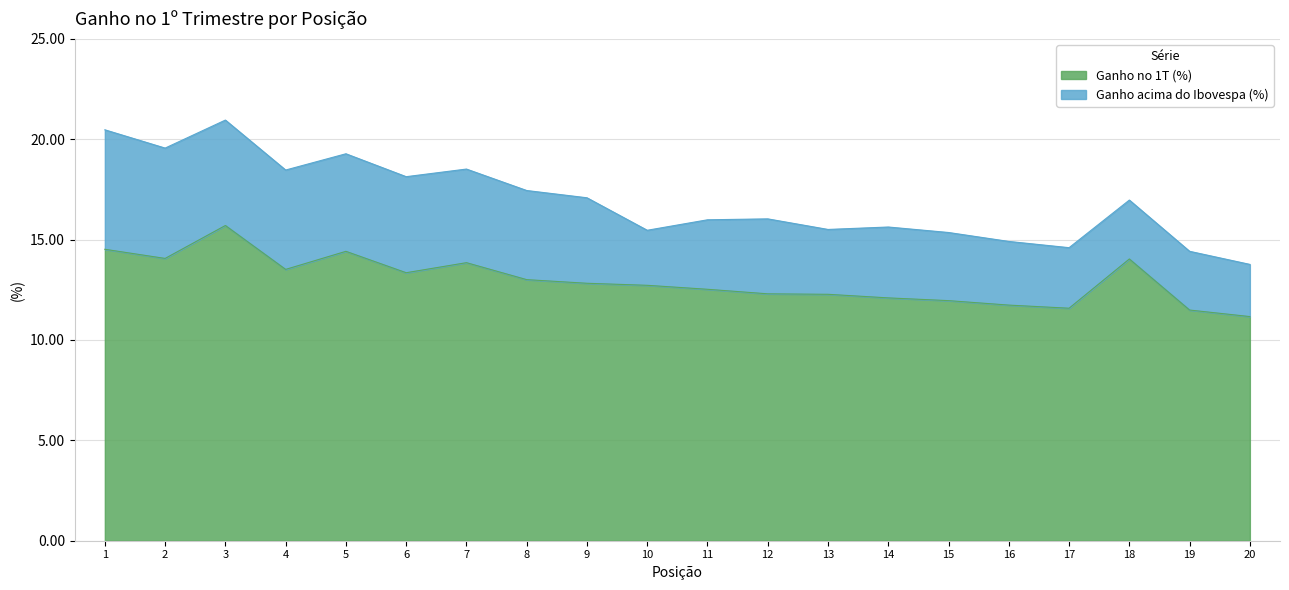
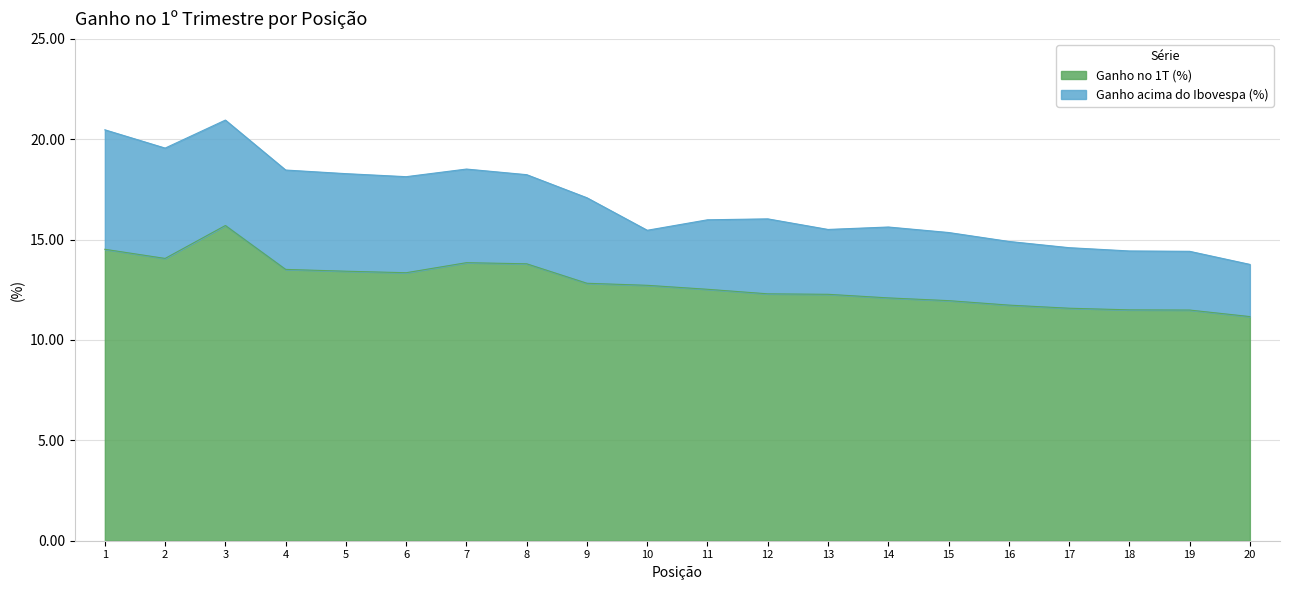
Ganho no 1T (%), 5: 14.4 -> 13.4
Ganho no 1T (%), 8: 13.0 -> 13.8
Ganho no 1T (%), 18: 14.0 -> 11.5
